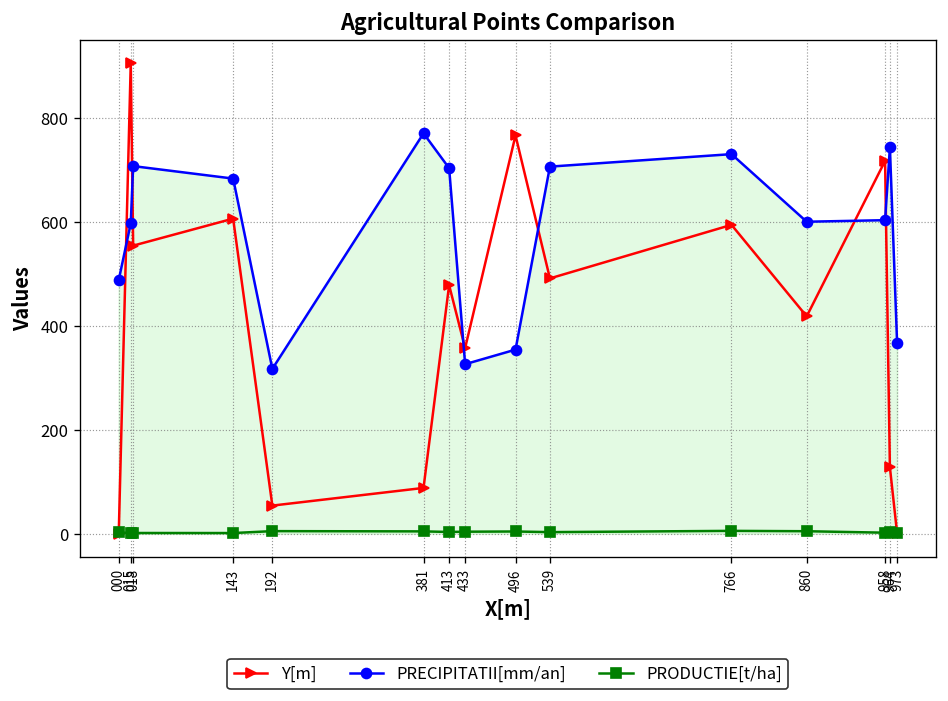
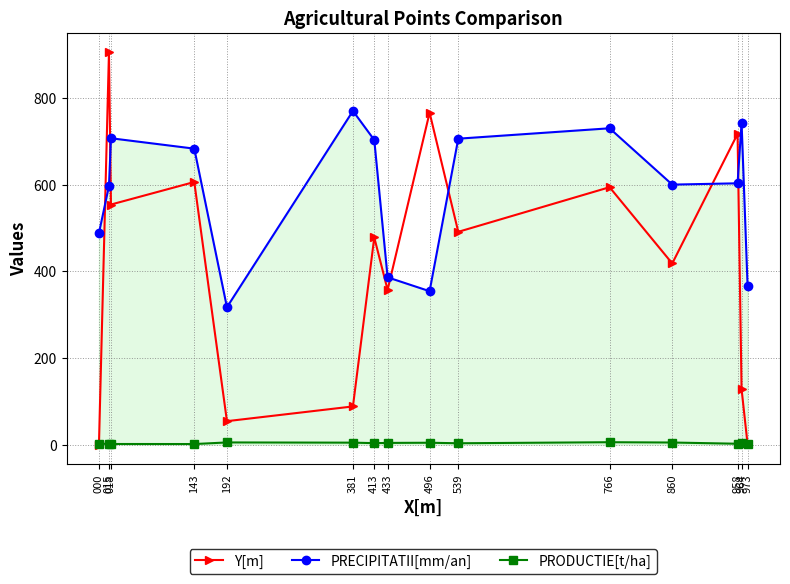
PRECIPITATII[mm/an], 433: 330 -> 390
